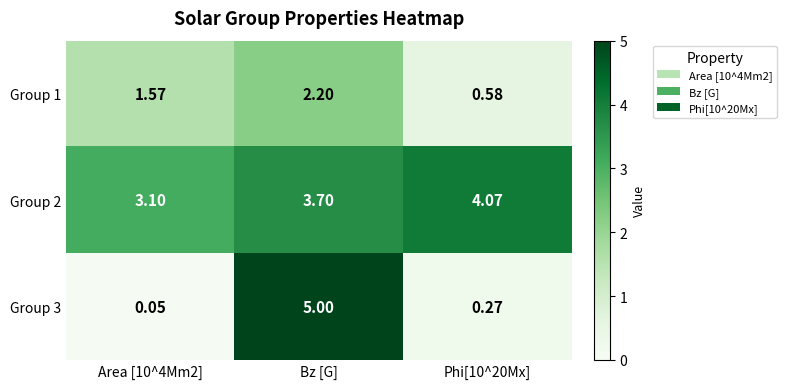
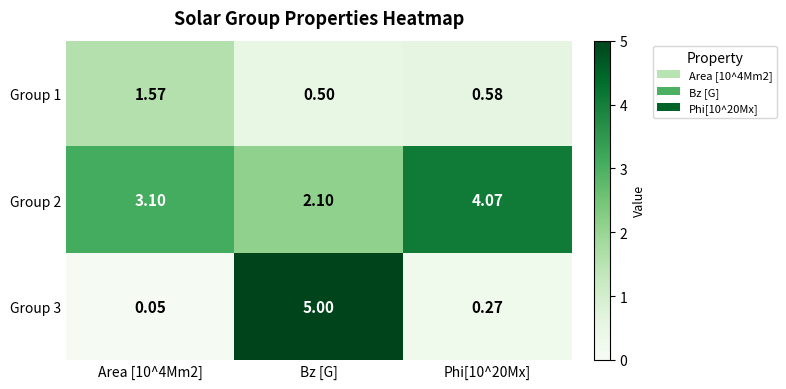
Group 1, Bz [G]: 2.20 -> 0.50
Group 2, Bz [G]: 3.70 -> 2.10
